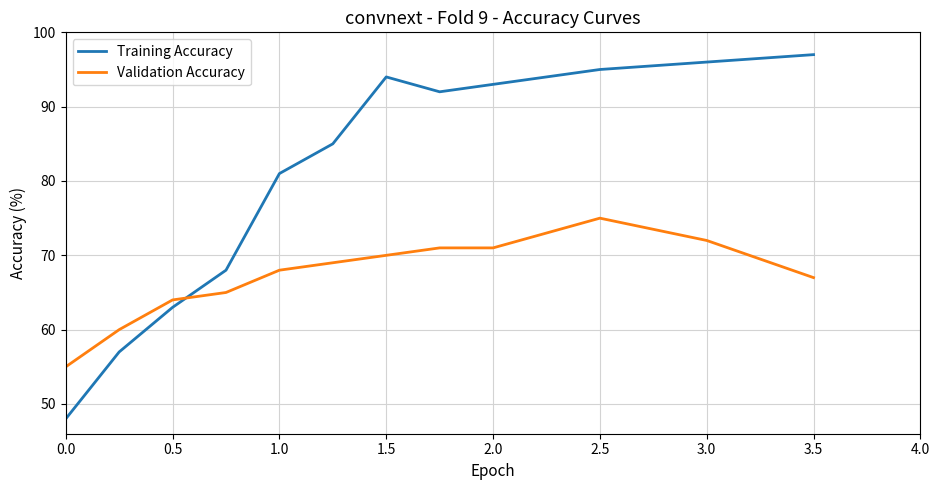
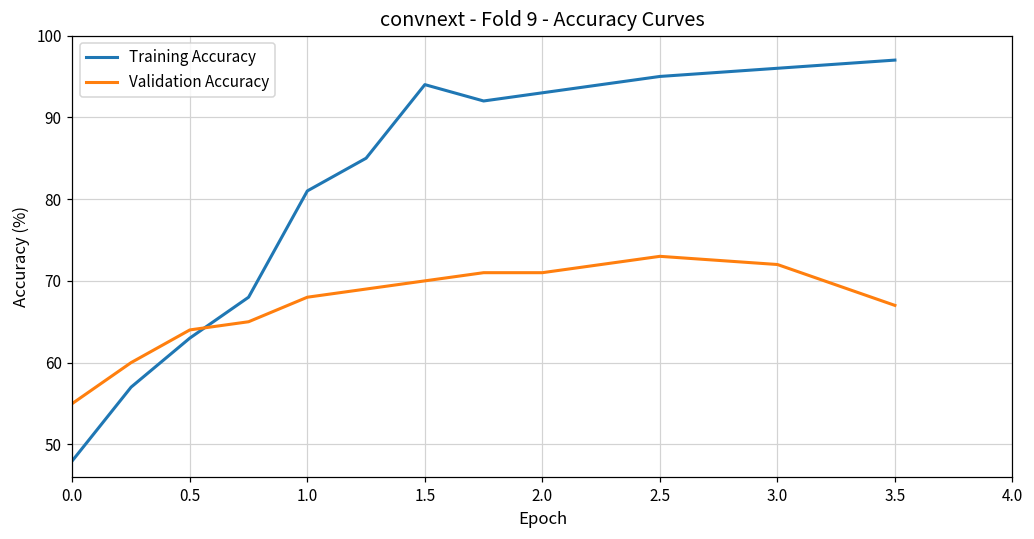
Validation Accuracy, 2.5: 75 -> 73
